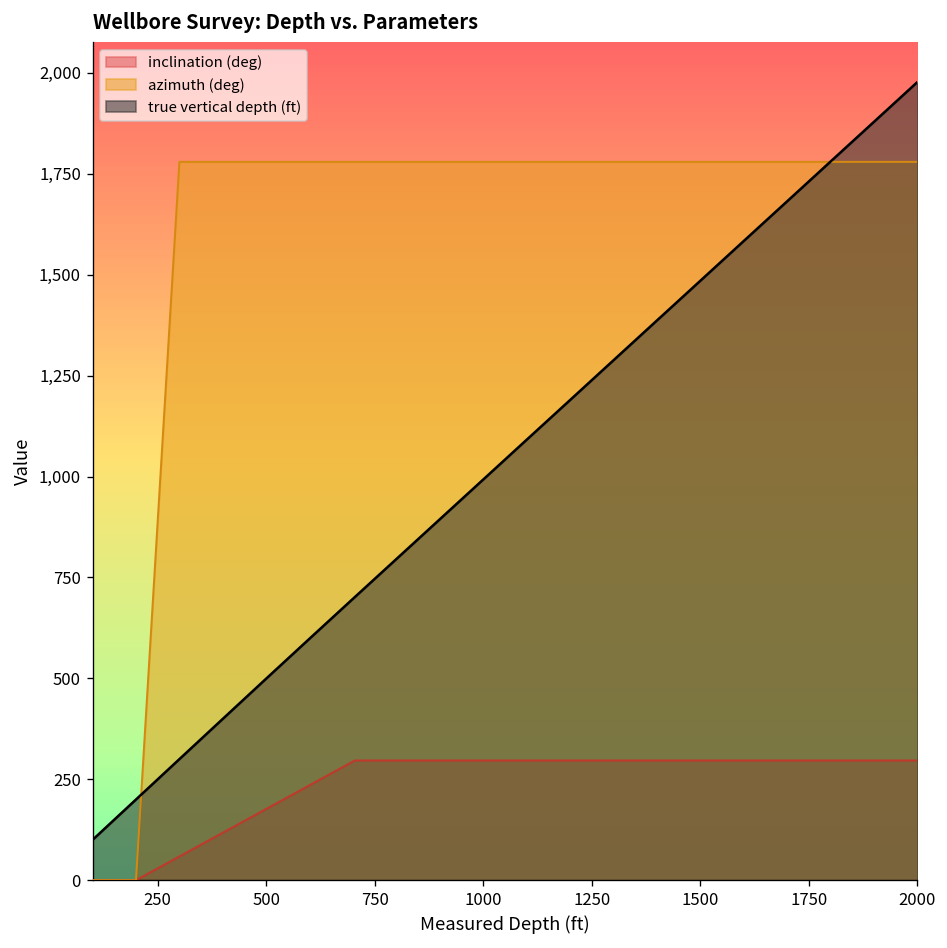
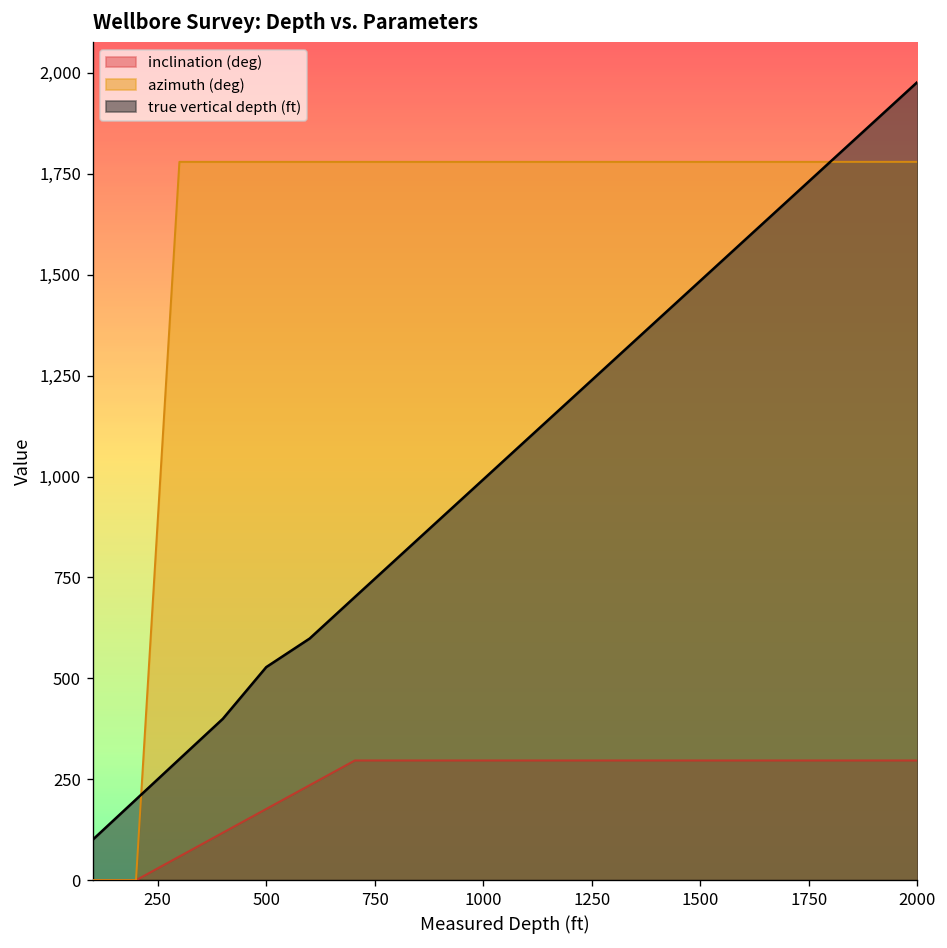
true vertical depth (ft), 500: 500 -> 530
